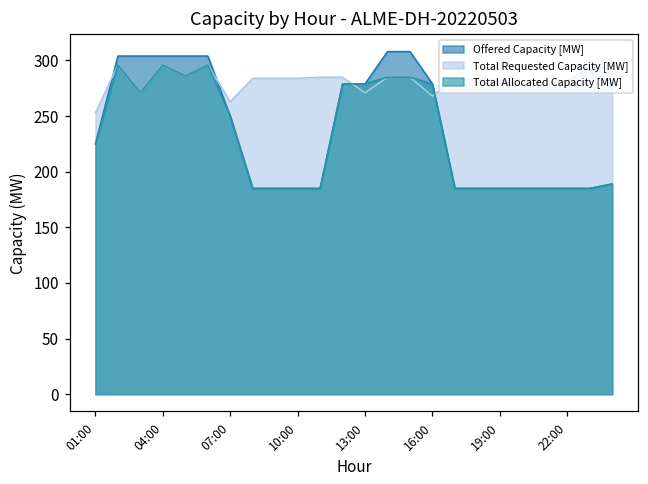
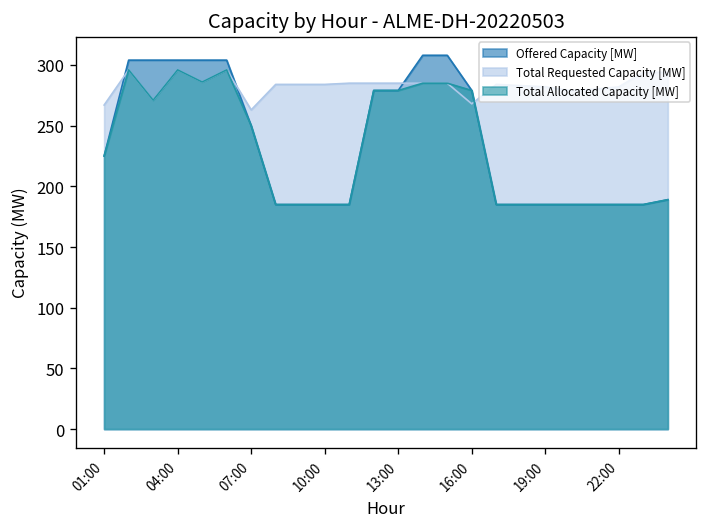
Total Requested Capacity [MW], 01:00: 253 -> 267
Total Requested Capacity [MW], 13:00: 271 -> 285
